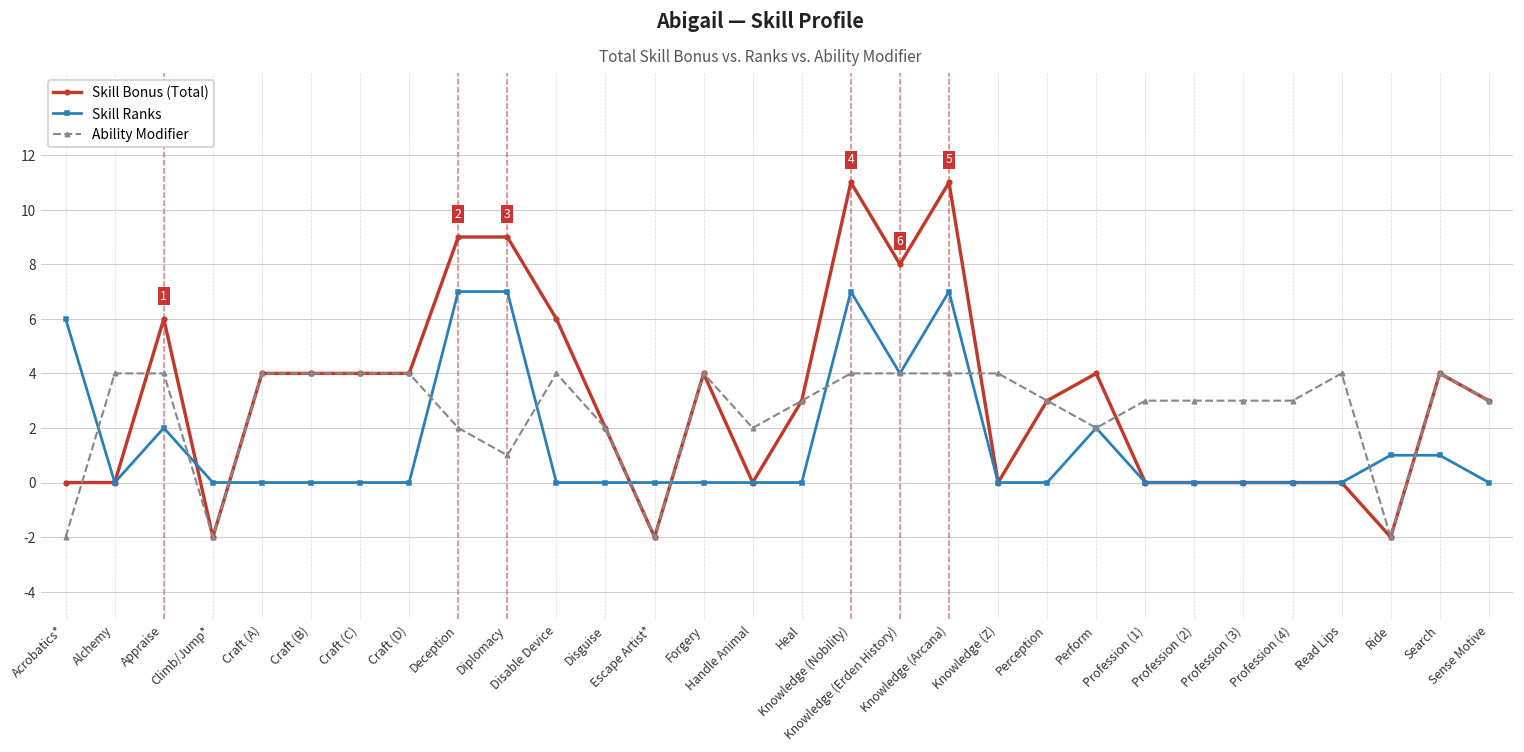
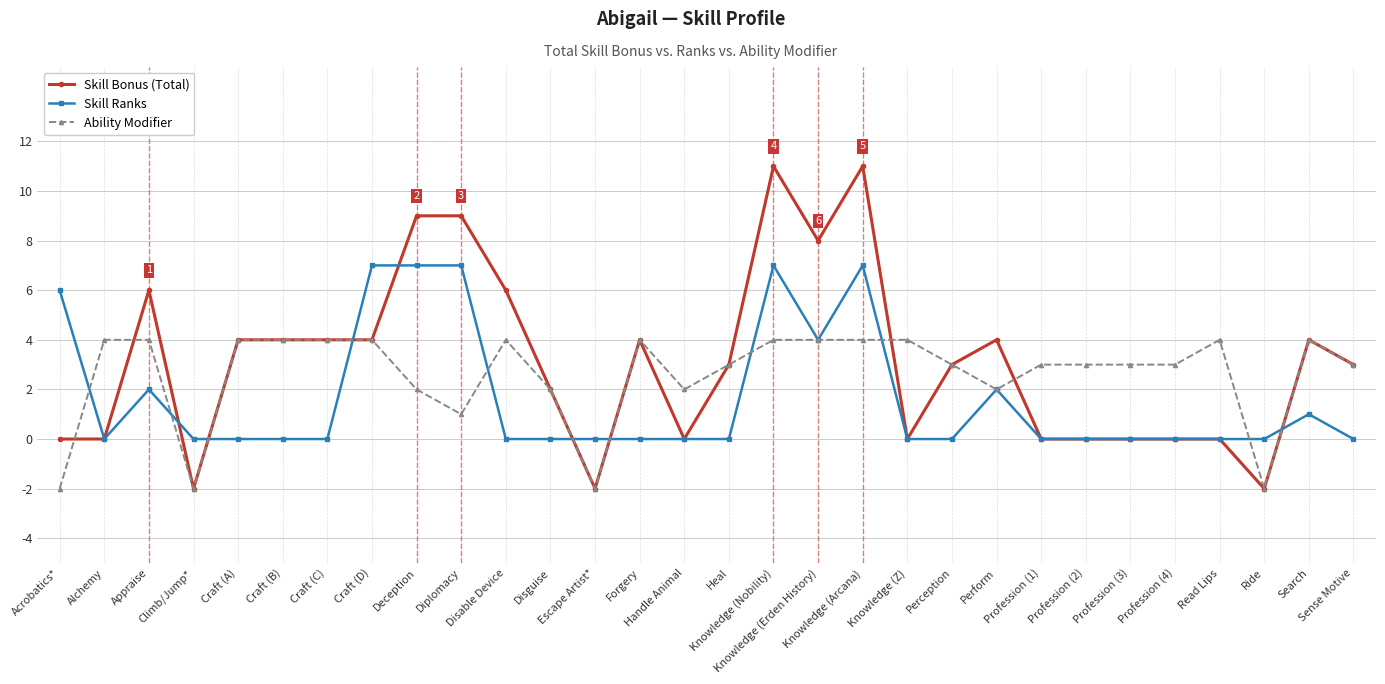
Skill Ranks, Craft (D): 0 -> 7
Skill Ranks, Ride: 1 -> 0
